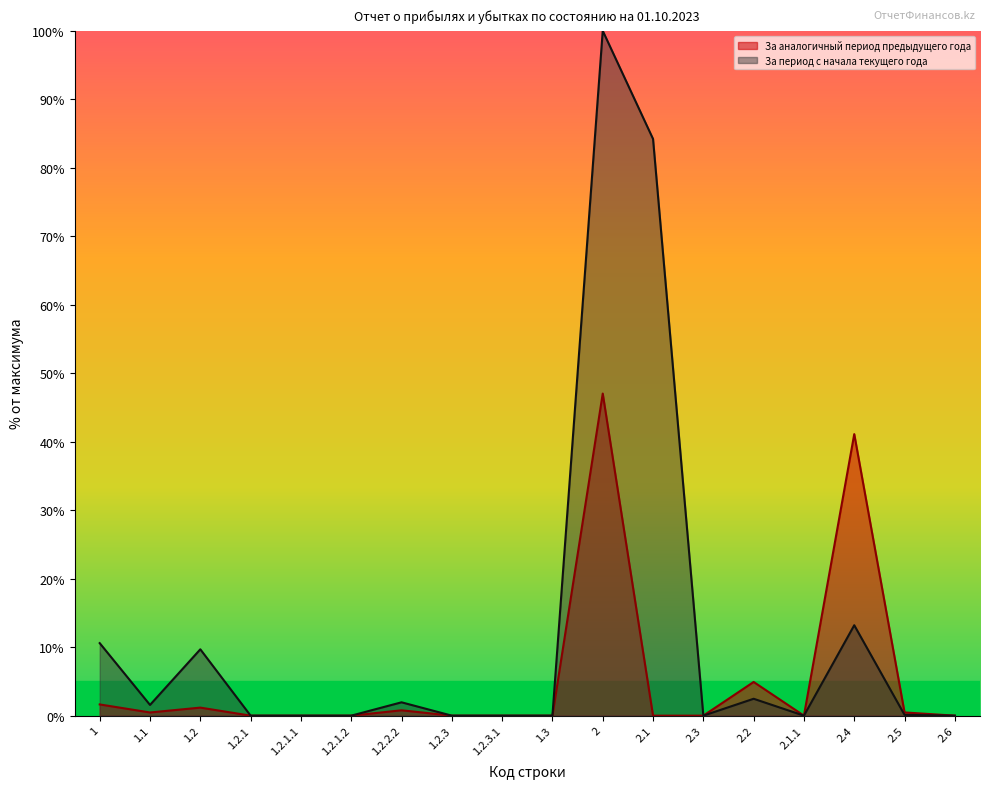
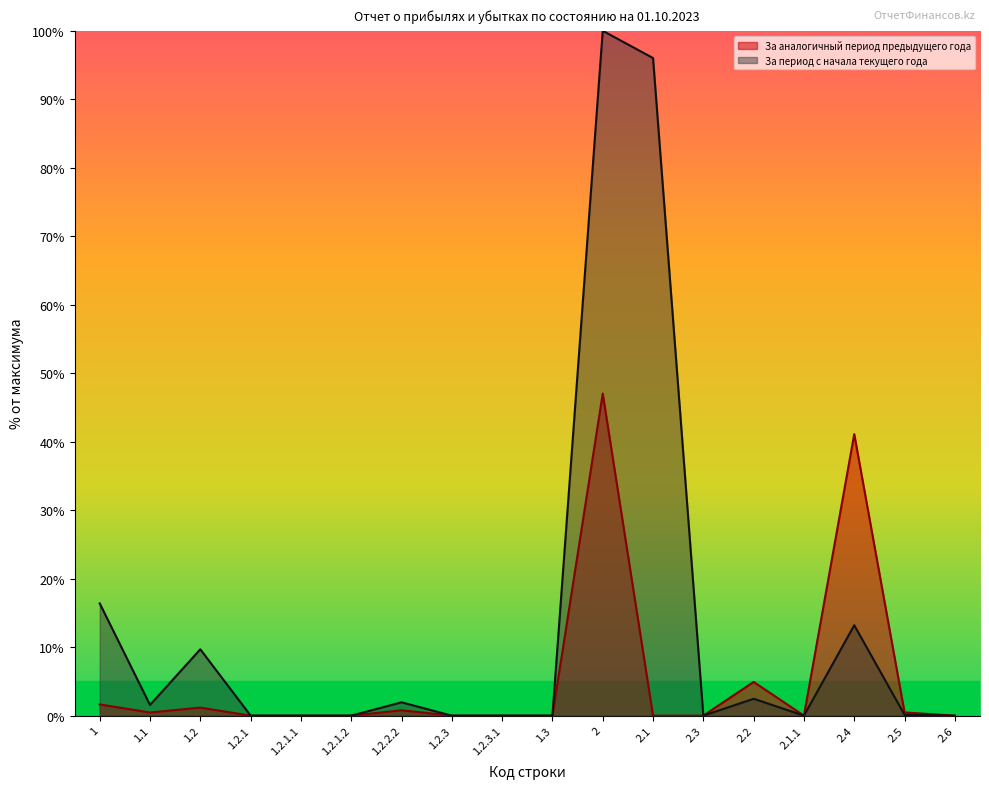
За период с начала текущего года, 1: 11% -> 16%
За период с начала текущего года, 2.1: 84% -> 96%
